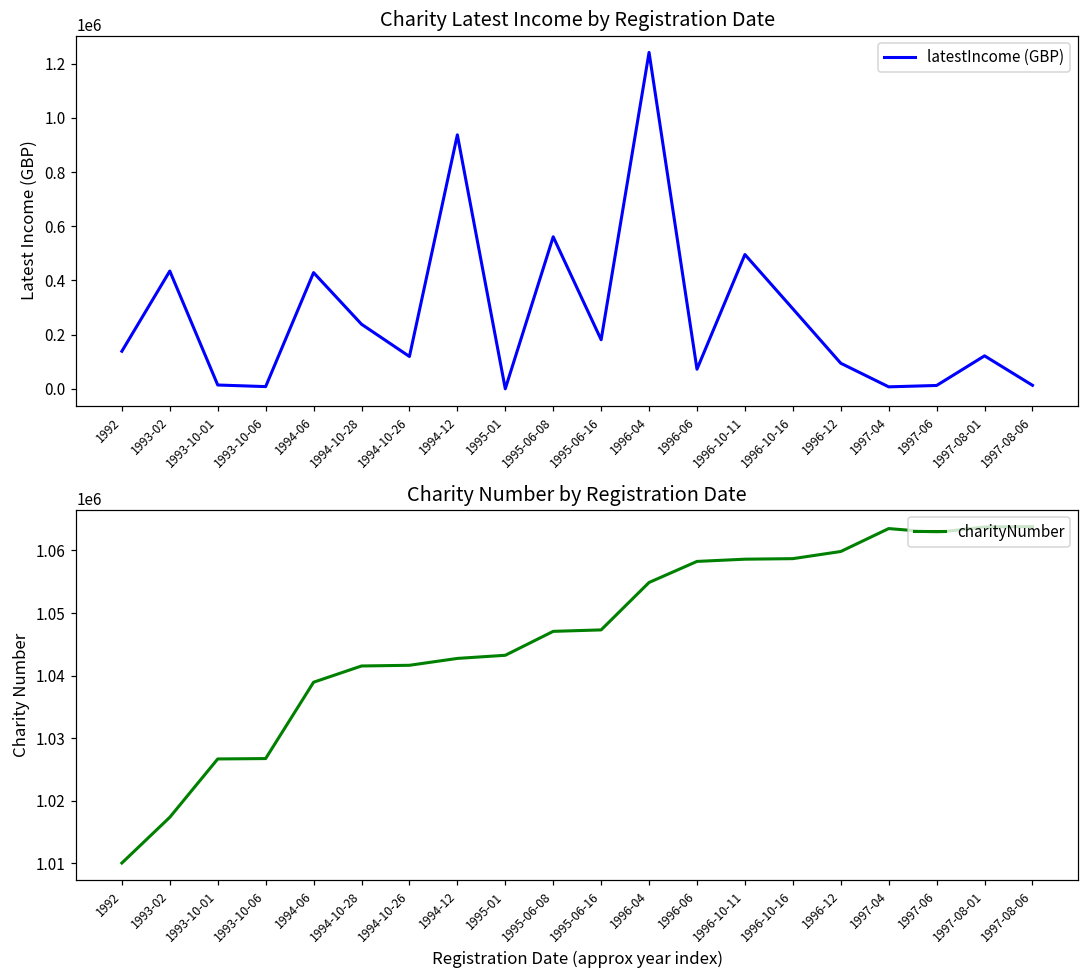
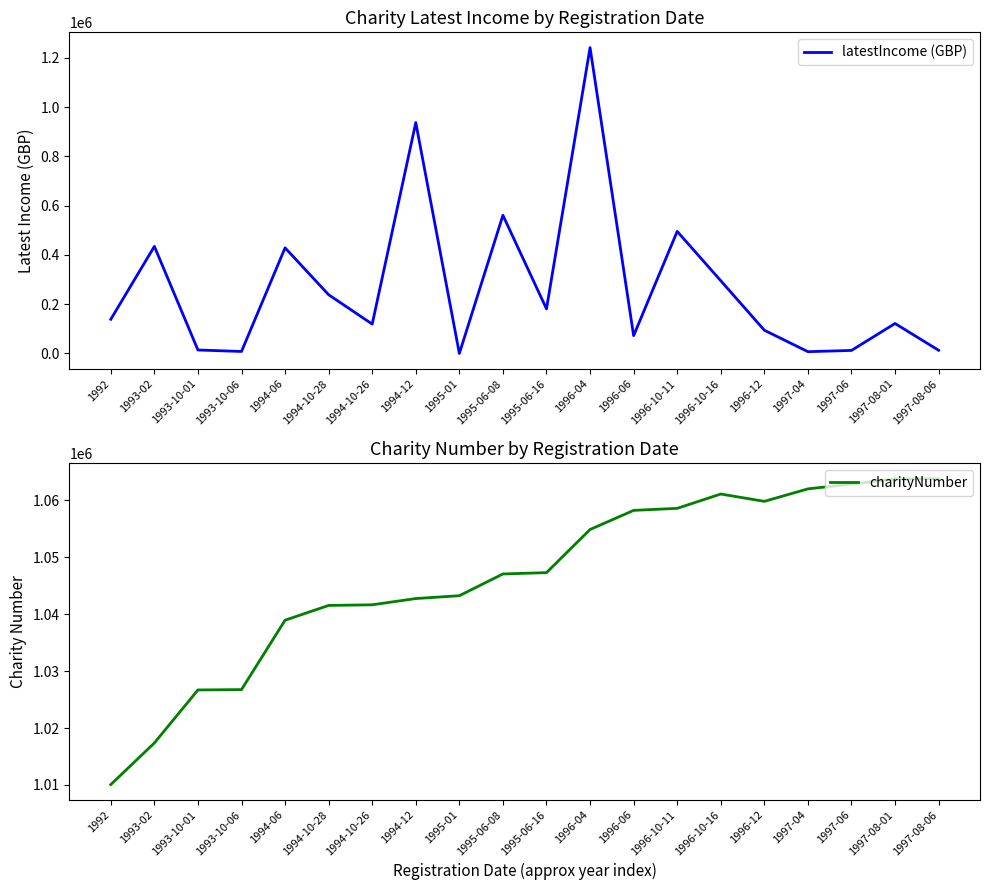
Charity Number by Registration Date, 1996-10-16: 1059000 -> 1061000
Charity Number by Registration Date, 1997-04: 1063000 -> 1062000
